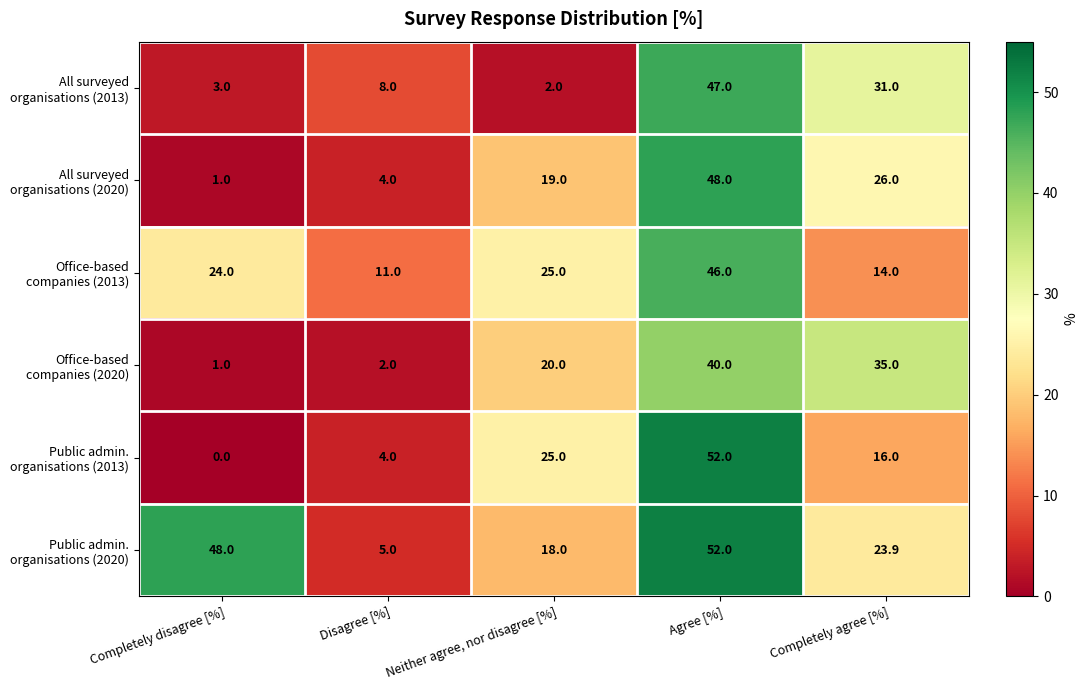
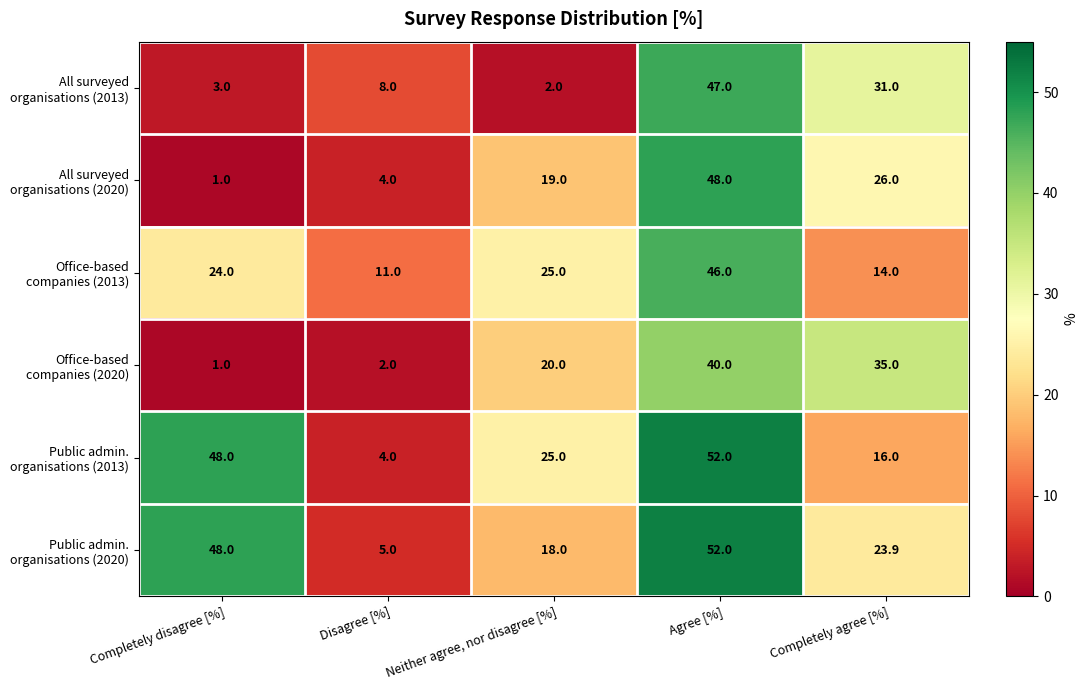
Public admin. organisations (2013), Completely disagree [%]: 0.0 -> 48.0
